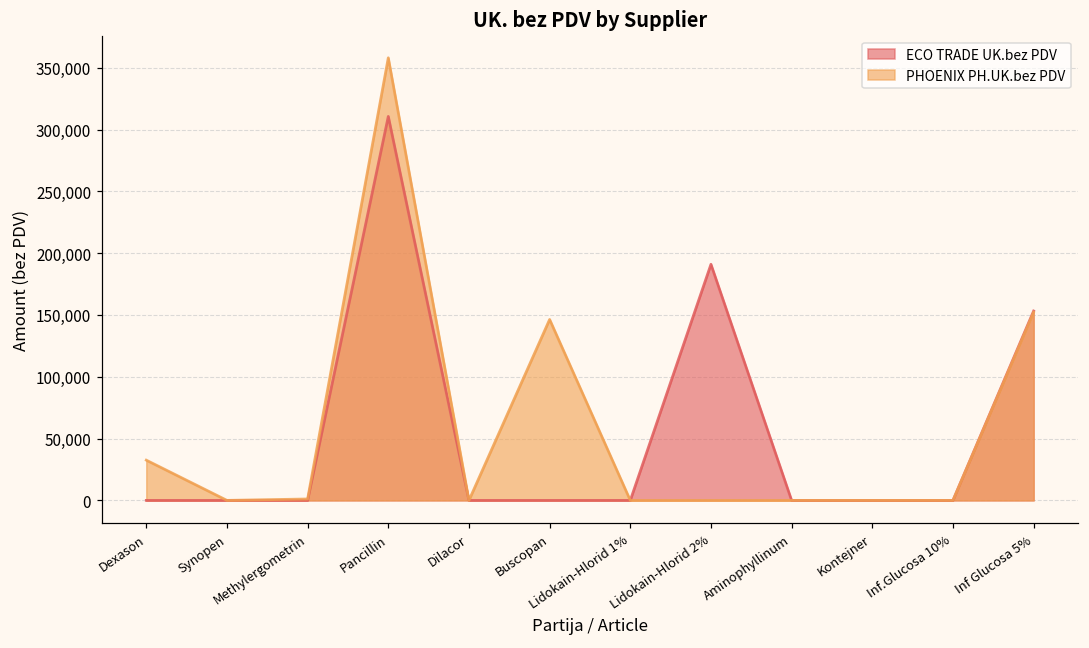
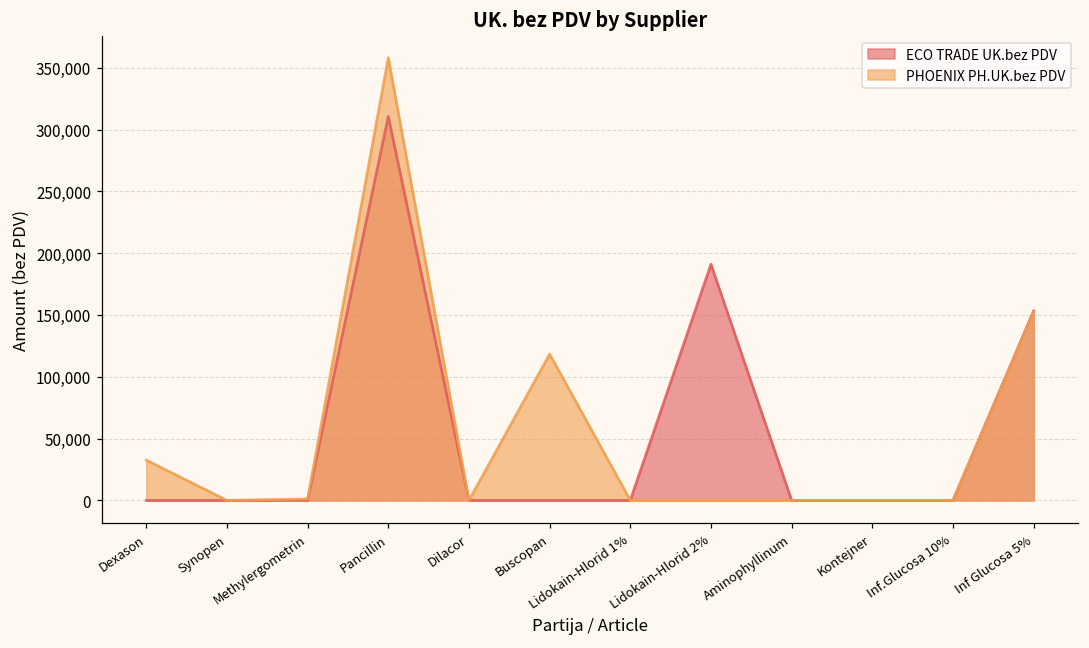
PHOENIX PH.UK.bez PDV, Buscopan: 146,000 -> 118,000
